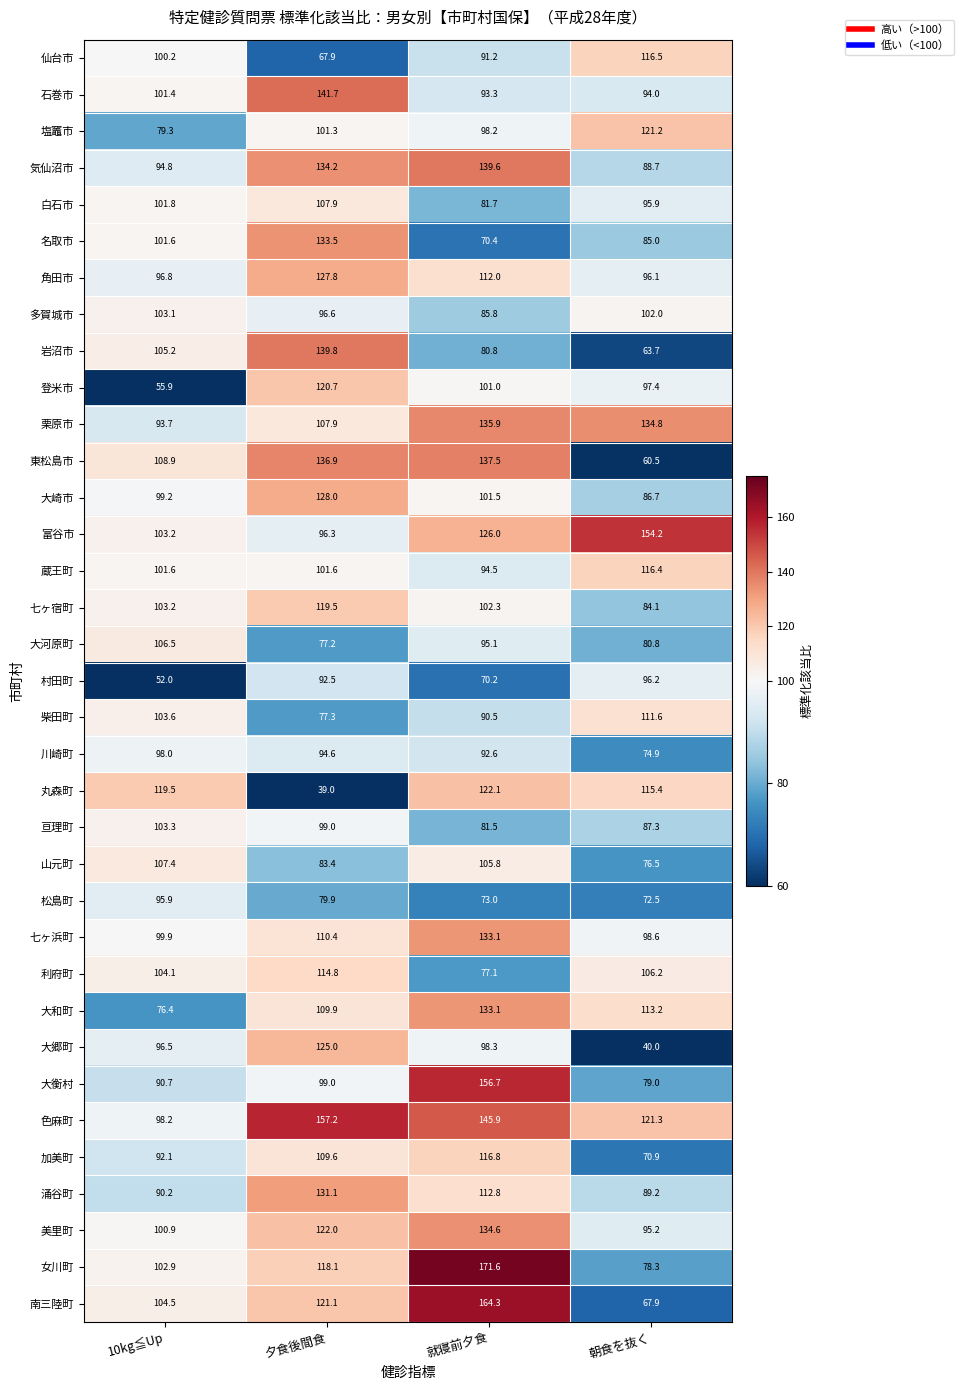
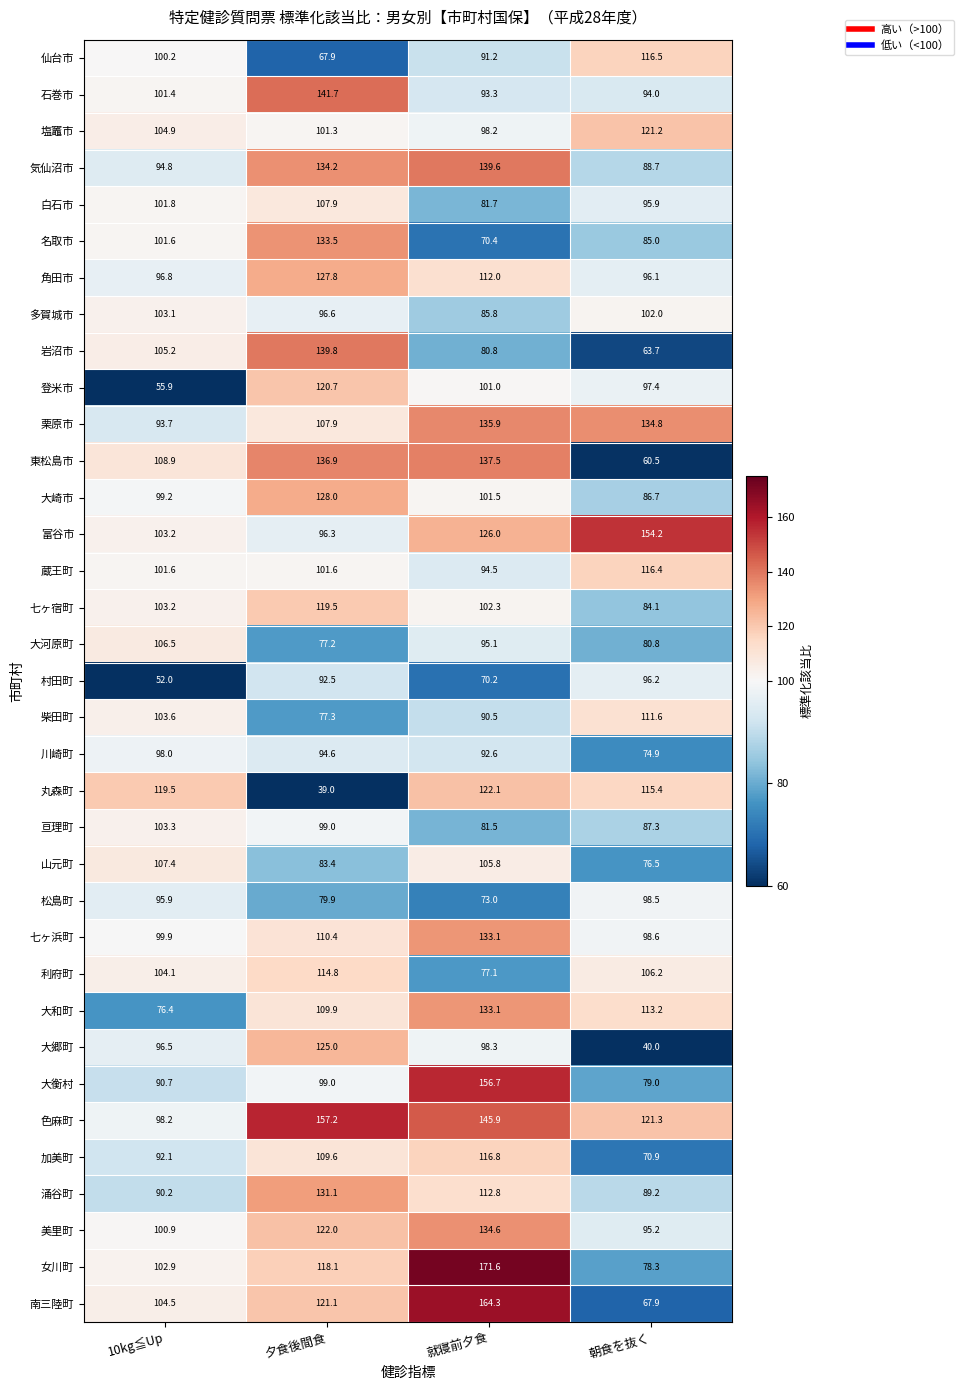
塩竈市, 10kg≦Up: 79.3 -> 104.9
松島町, 朝食を抜く: 72.5 -> 98.5
